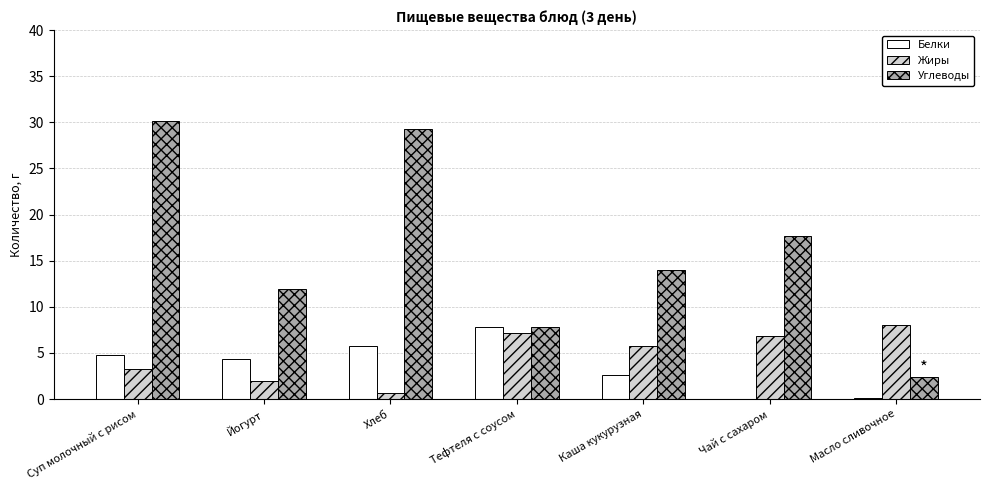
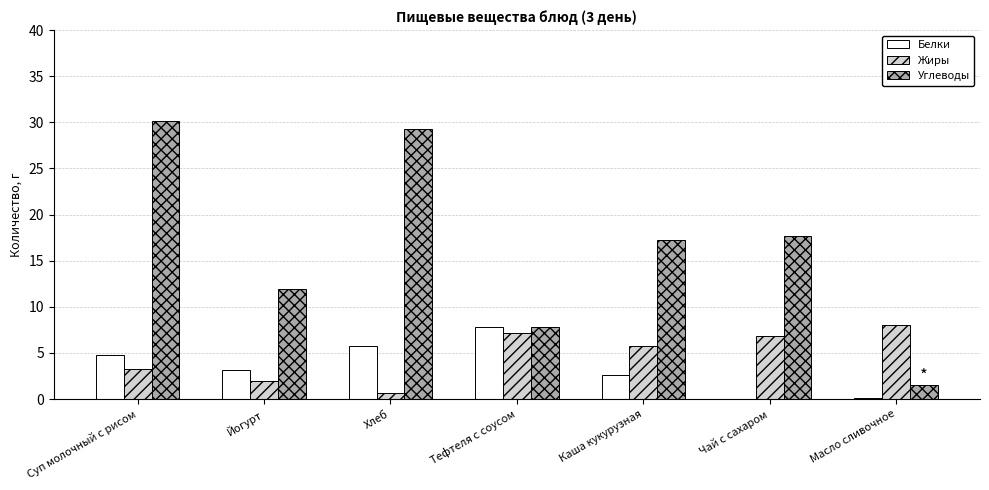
Белки, Йогурт: 4 -> 3
Углеводы, Каша кукурузная: 14 -> 17
Углеводы, Масло сливочное: 2.4 -> 1.5
